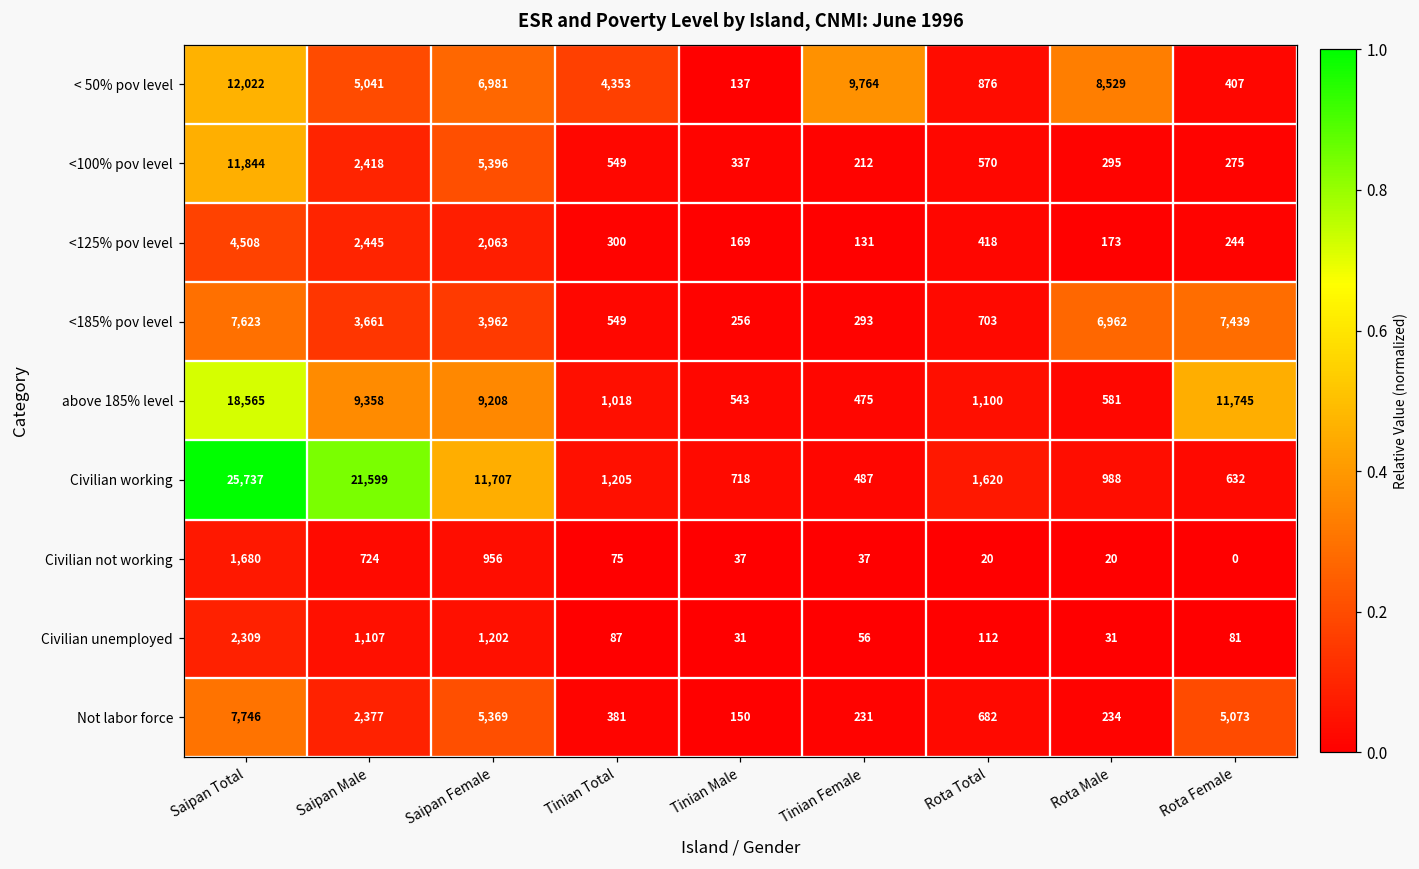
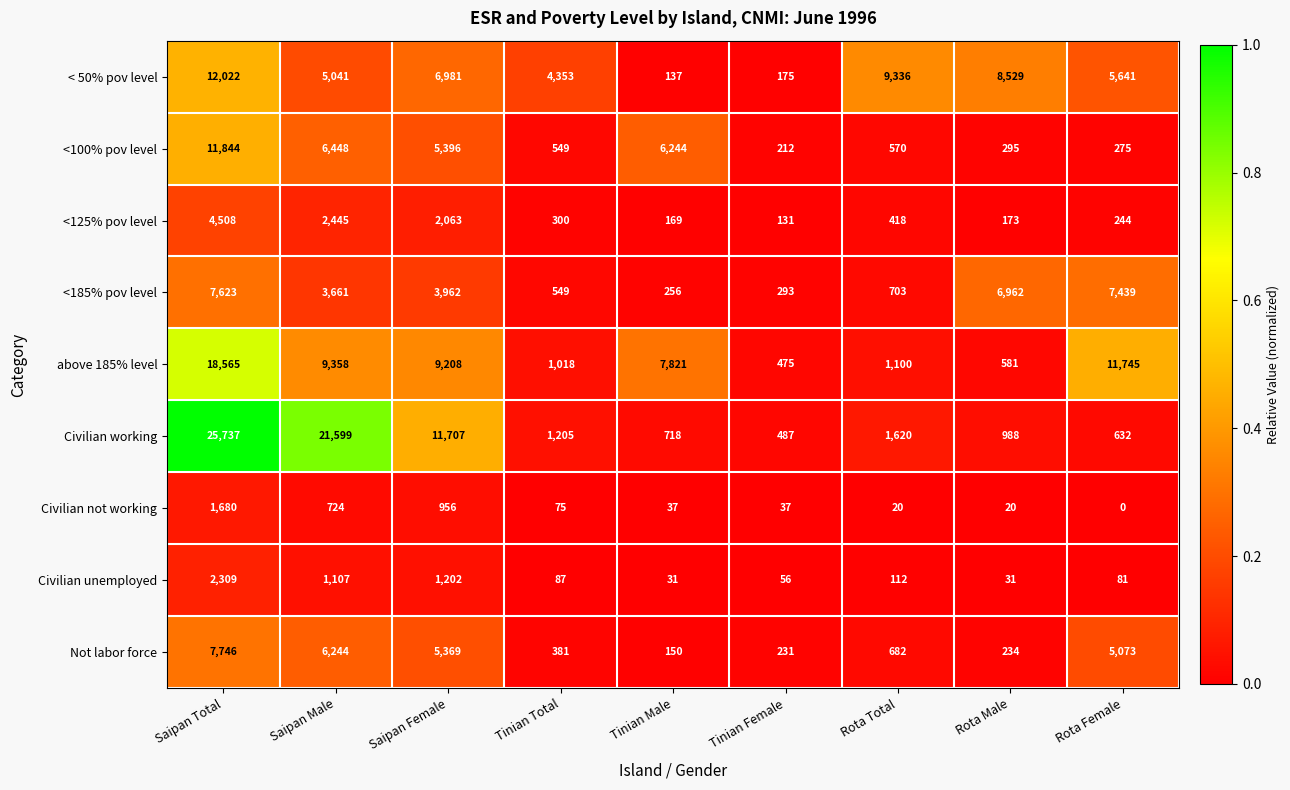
< 50% pov level, Tinian Female: 9,764 -> 175
< 50% pov level, Rota Total: 876 -> 9,336
< 50% pov level, Rota Female: 407 -> 5,641
<100% pov level, Saipan Male: 2,418 -> 6,448
<100% pov level, Tinian Male: 337 -> 6,244
above 185% level, Tinian Male: 543 -> 7,821
Not labor force, Saipan Male: 2,377 -> 6,244
